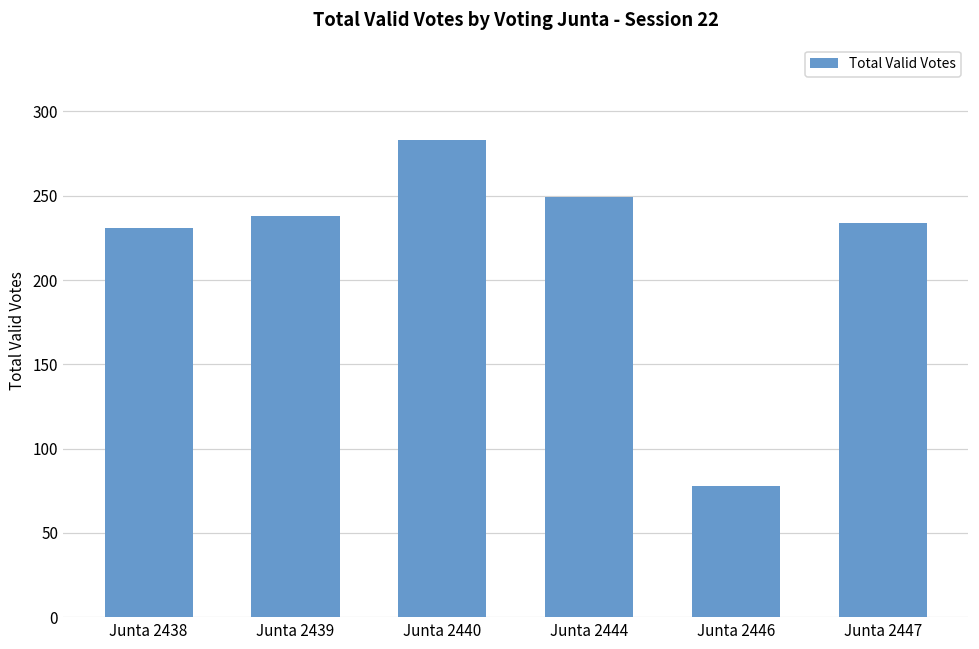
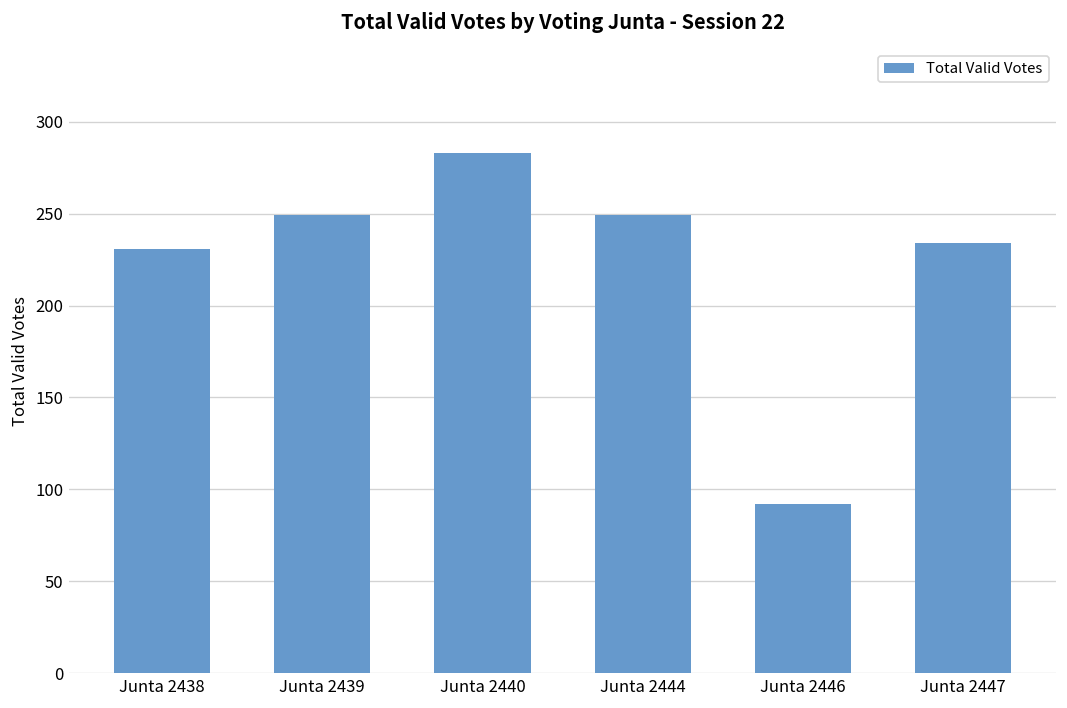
Junta 2439: 238 -> 249
Junta 2446: 78 -> 92
